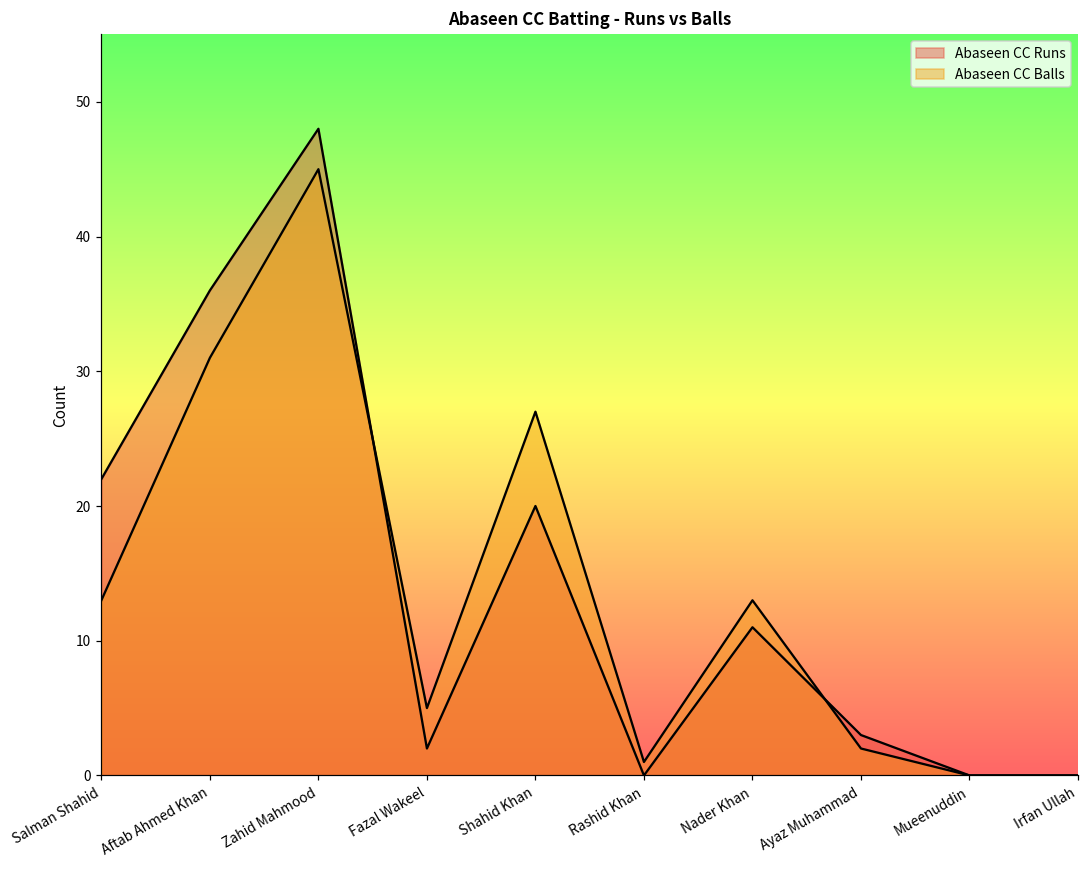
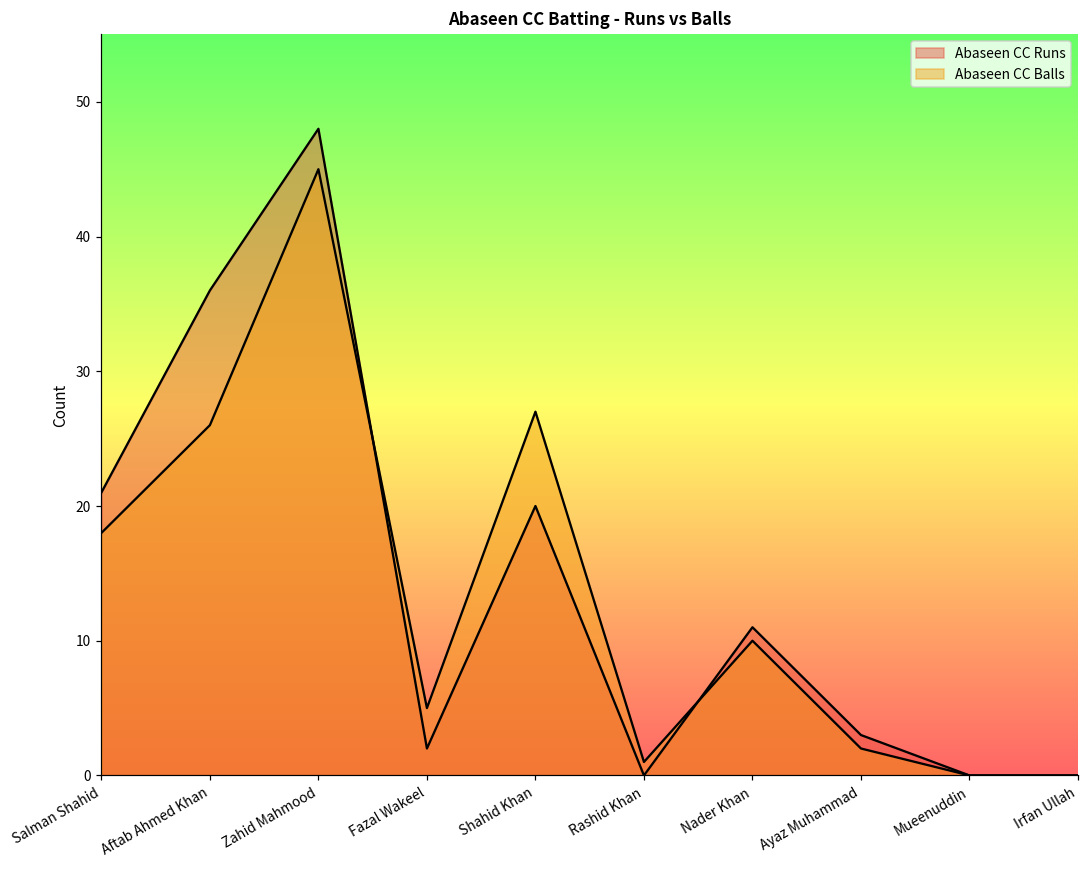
Abaseen CC Runs, Salman Shahid: 22 -> 21
Abaseen CC Balls, Salman Shahid: 13 -> 18
Abaseen CC Balls, Aftab Ahmed Khan: 31 -> 26
Abaseen CC Balls, Nader Khan: 13 -> 10
